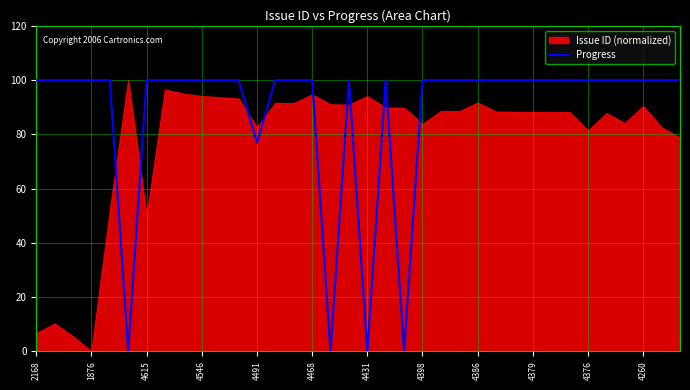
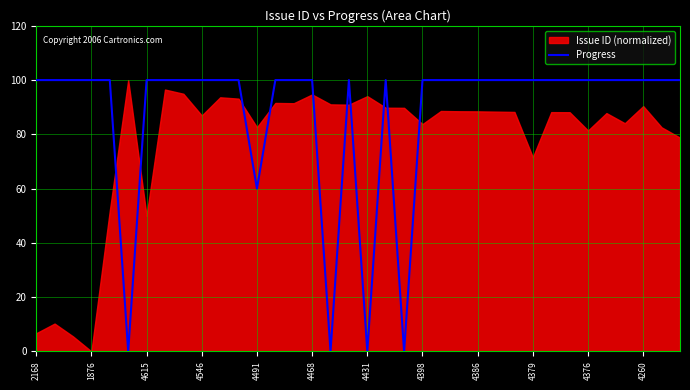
Issue ID (normalized), 4546: 94 -> 87
Progress, 4491: 77 -> 60
Issue ID (normalized), 4386: 92 -> 88
Issue ID (normalized), 4379: 88 -> 72
